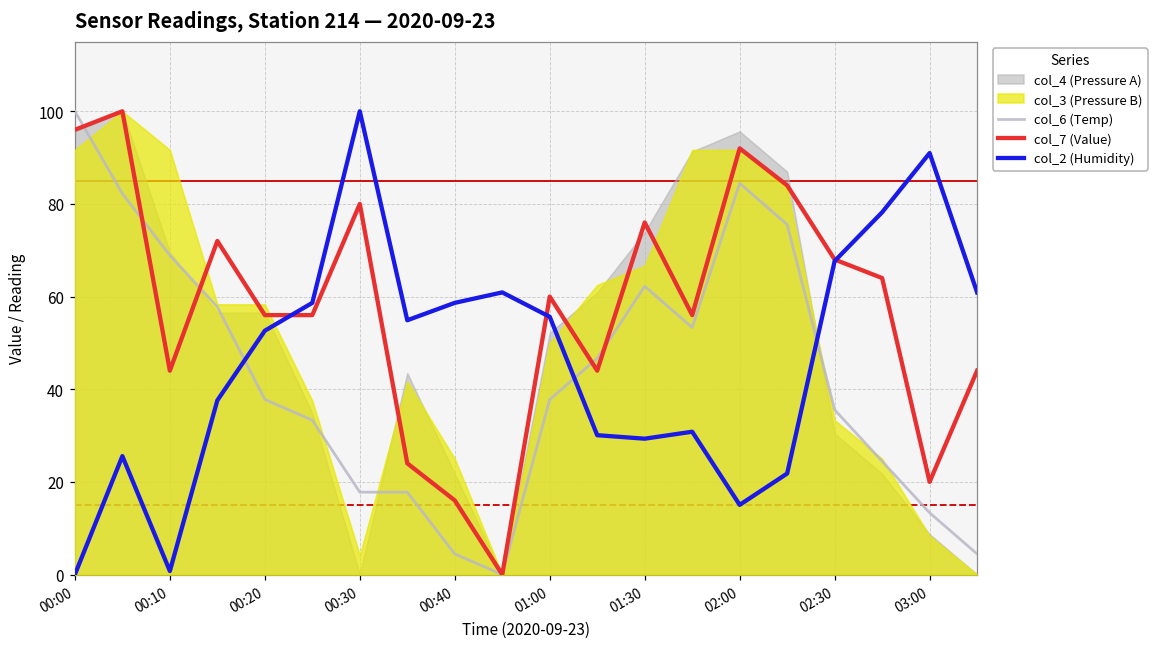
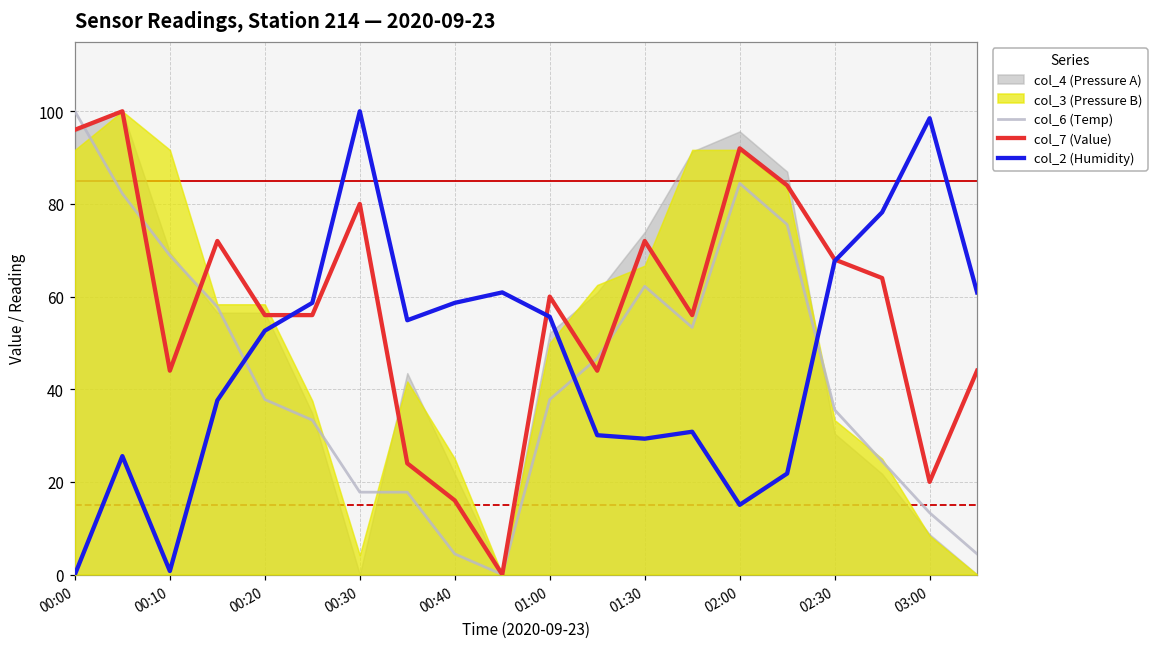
col_7 (Value), 01:30: 76 -> 72
col_2 (Humidity), 03:00: 91 -> 98
